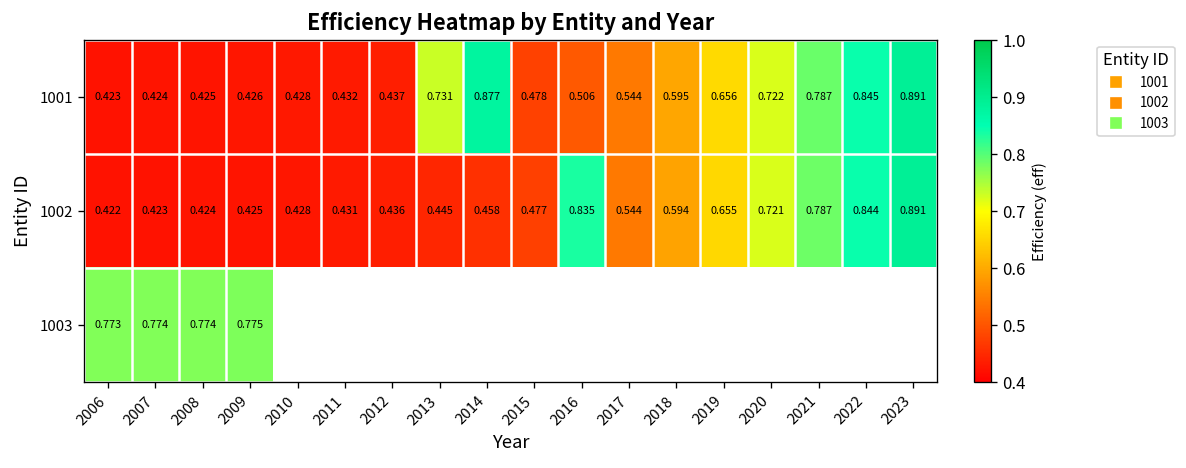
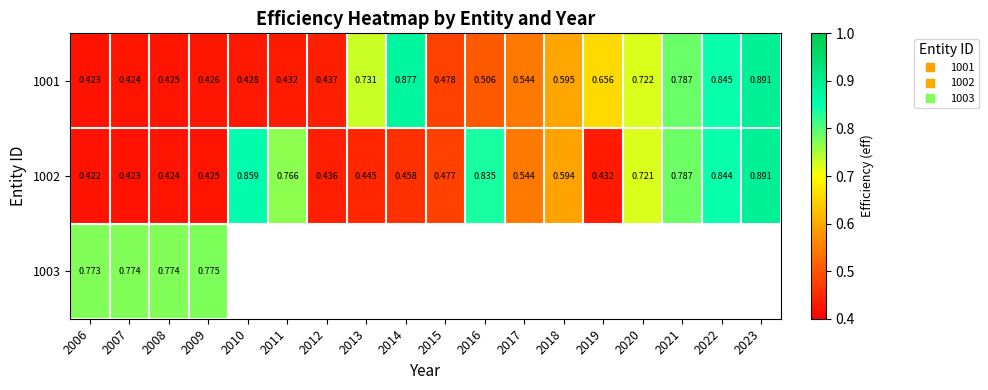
1002, 2010: 0.428 -> 0.859
1002, 2011: 0.431 -> 0.766
1002, 2019: 0.655 -> 0.432
